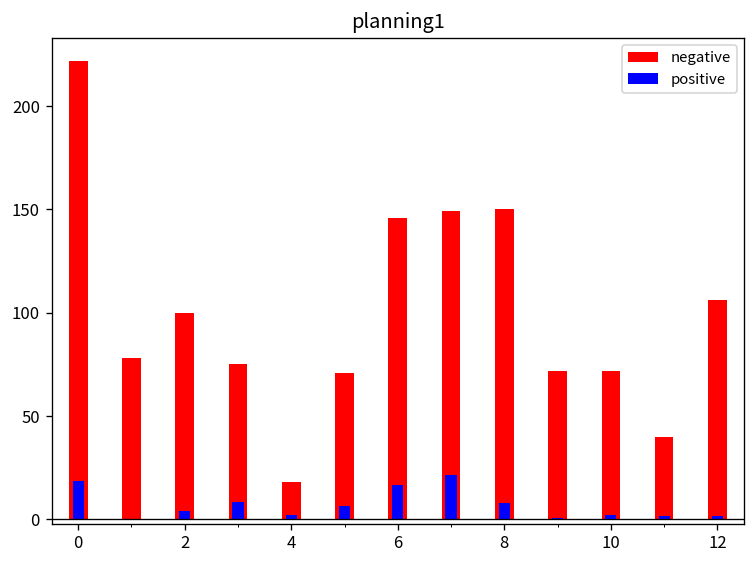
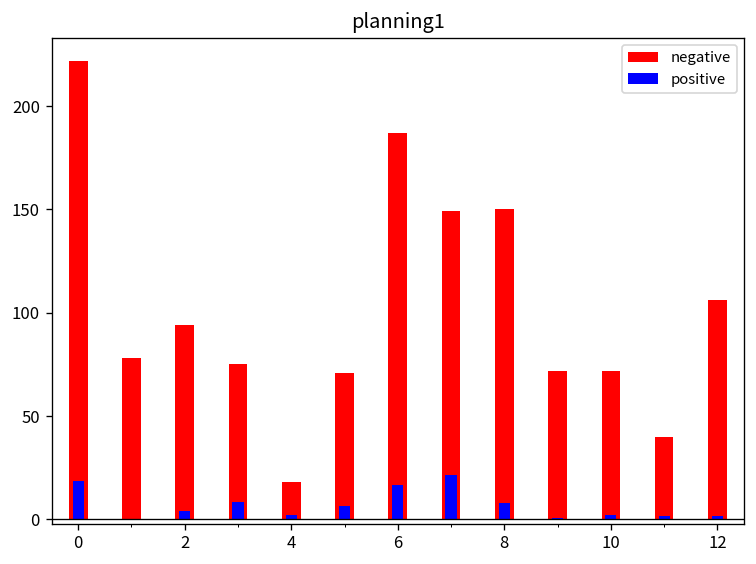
negative, 2: 100 -> 94
negative, 6: 146 -> 187
